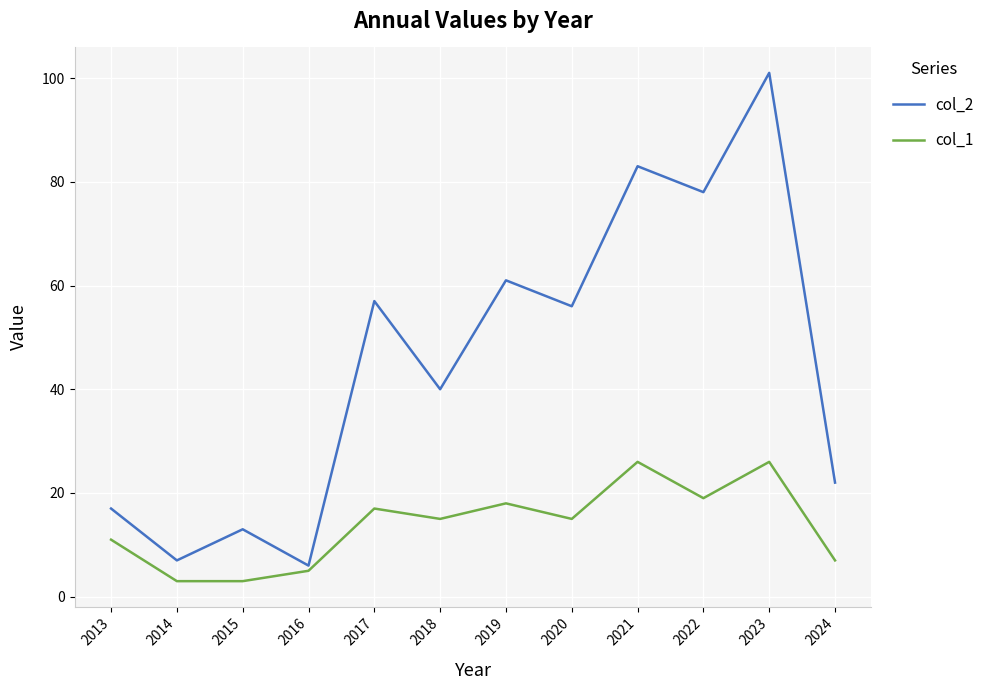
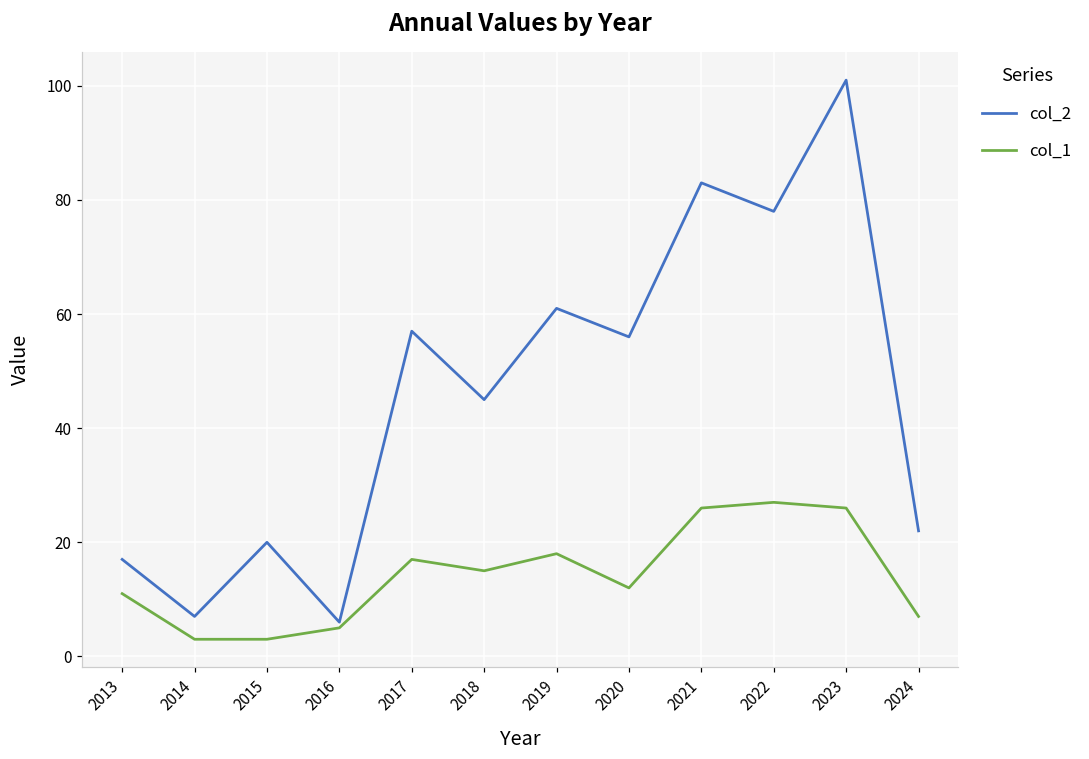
col_2, 2015: 13 -> 20
col_2, 2018: 40 -> 45
col_1, 2020: 15 -> 12
col_1, 2022: 19 -> 27
